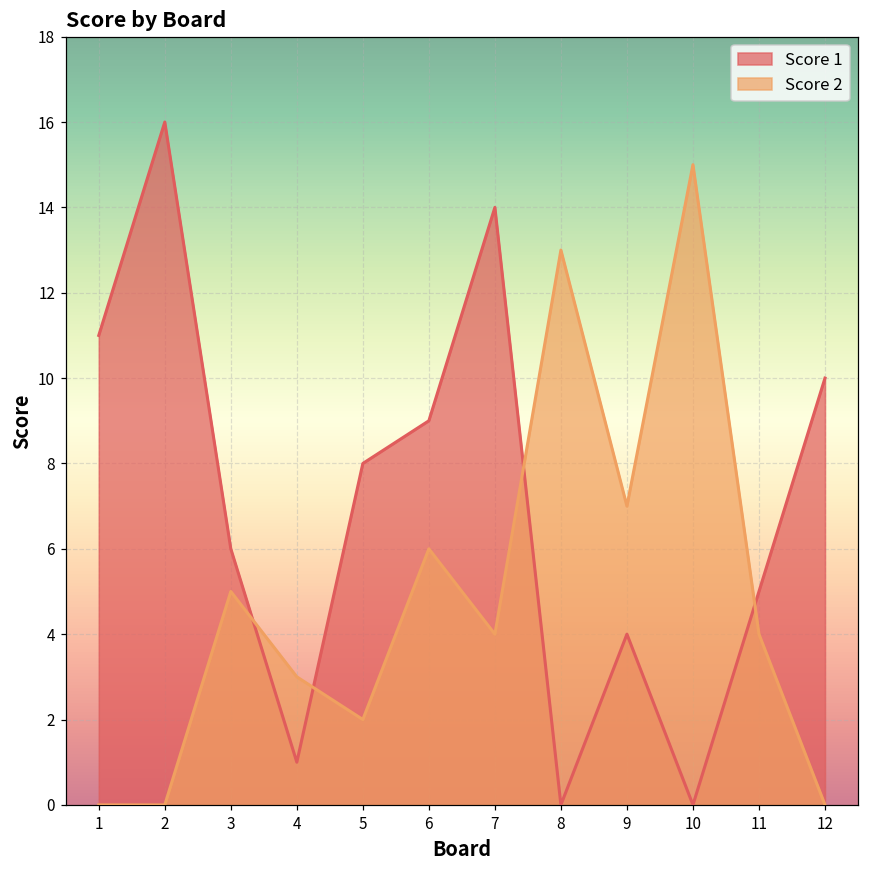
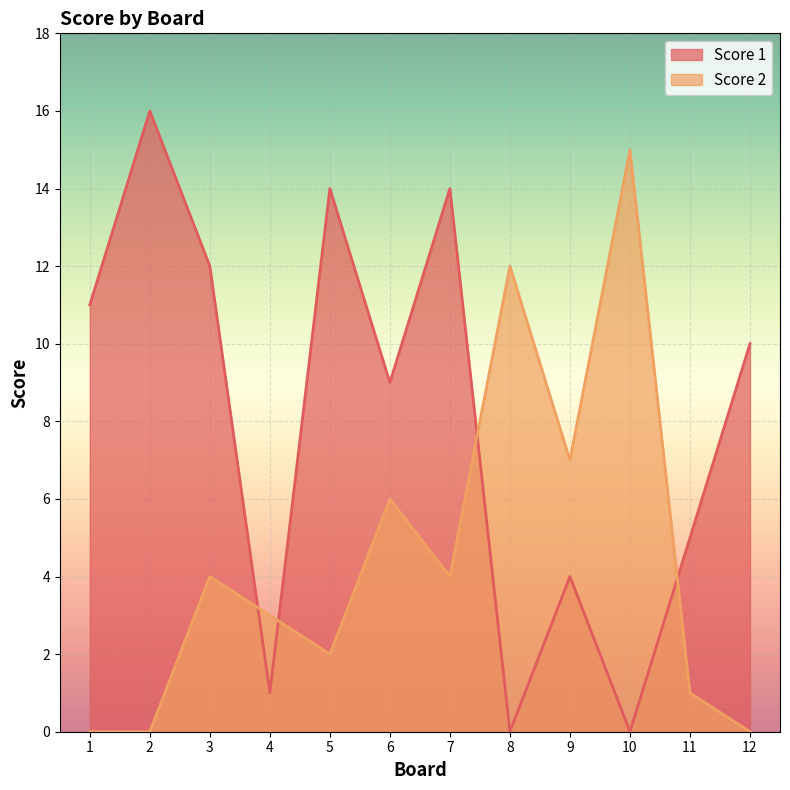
Score 1, 3: 6 -> 12
Score 2, 3: 5 -> 4
Score 1, 5: 8 -> 14
Score 2, 8: 13 -> 12
Score 2, 11: 4 -> 1
